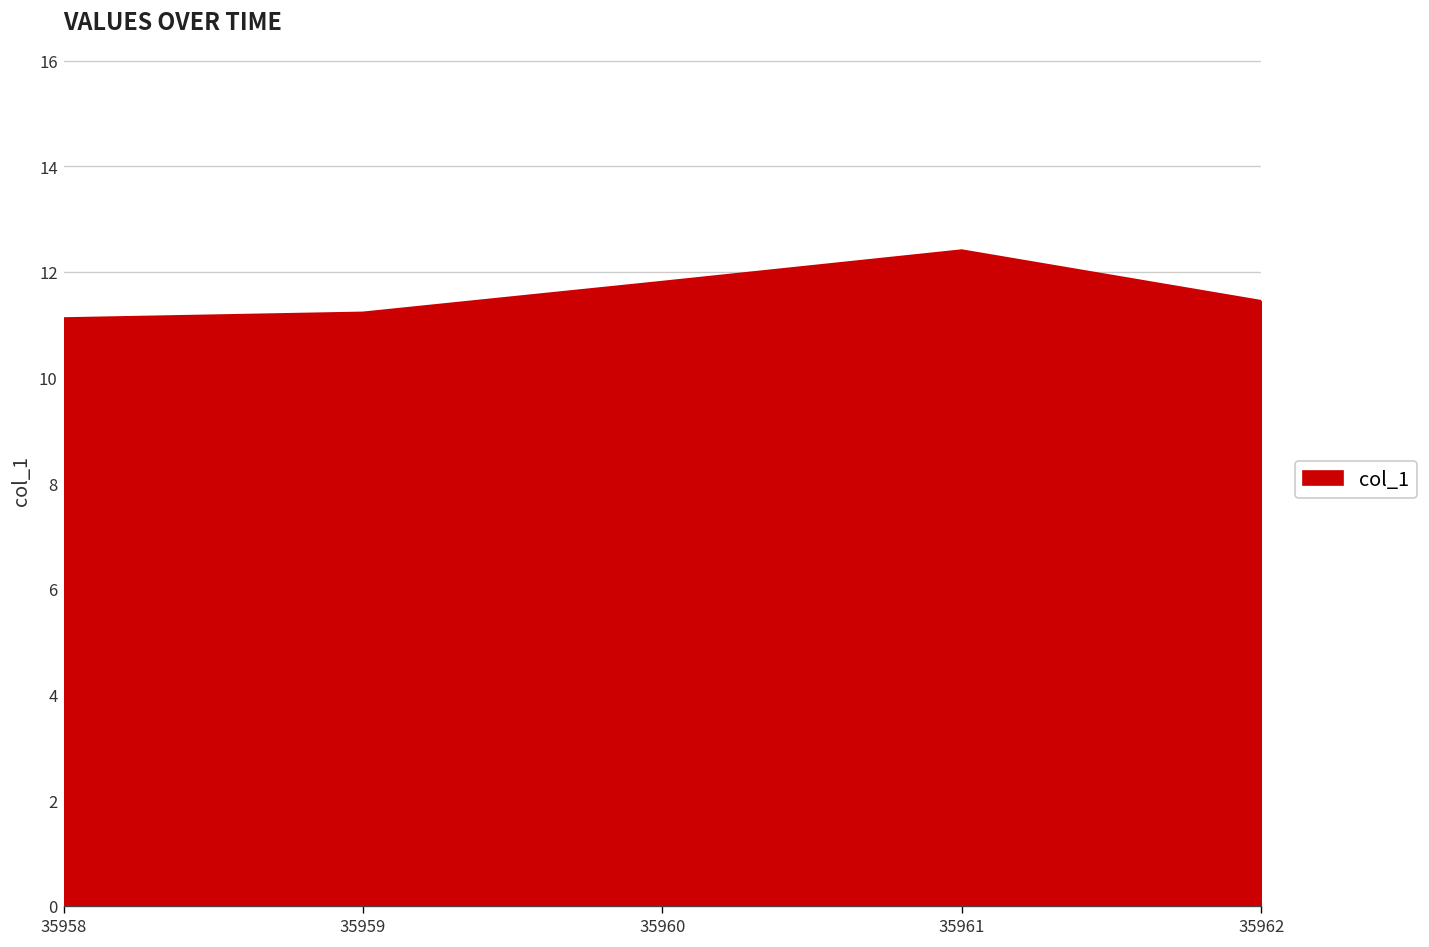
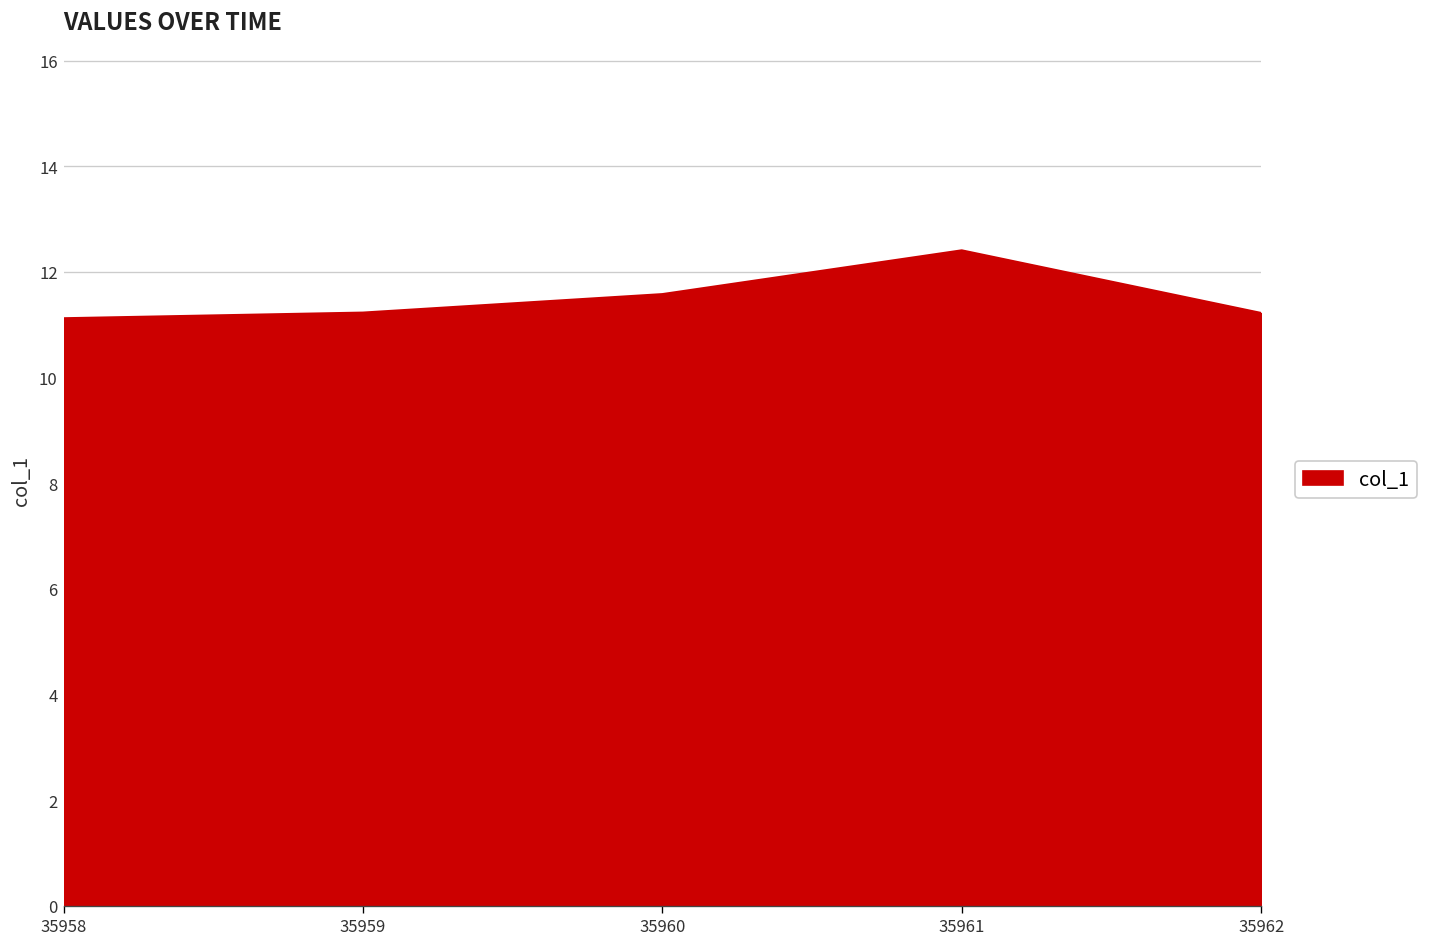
35960: 11.8 -> 11.6
35962: 11.4 -> 11.2
